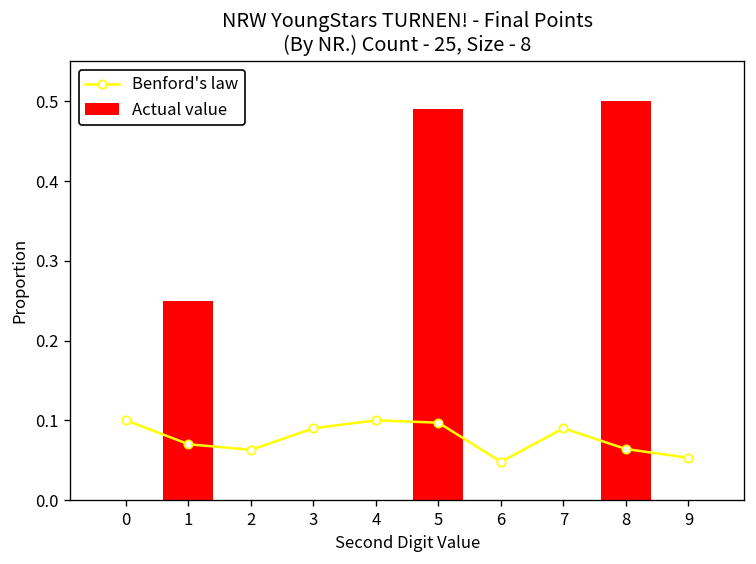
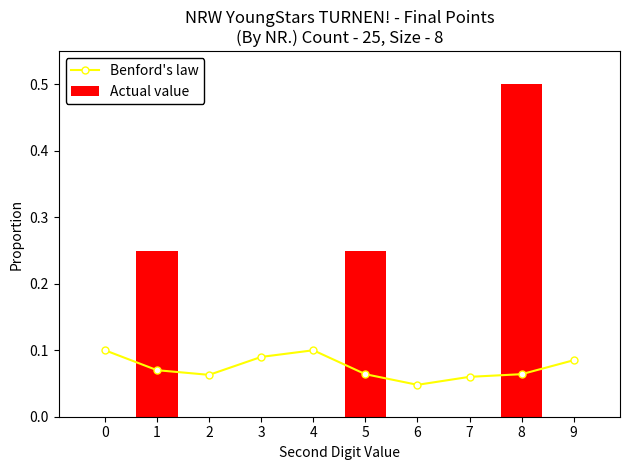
Benford's law, 5: 0.10 -> 0.06
Actual value, 5: 0.49 -> 0.25
Benford's law, 7: 0.09 -> 0.06
Benford's law, 9: 0.05 -> 0.09
